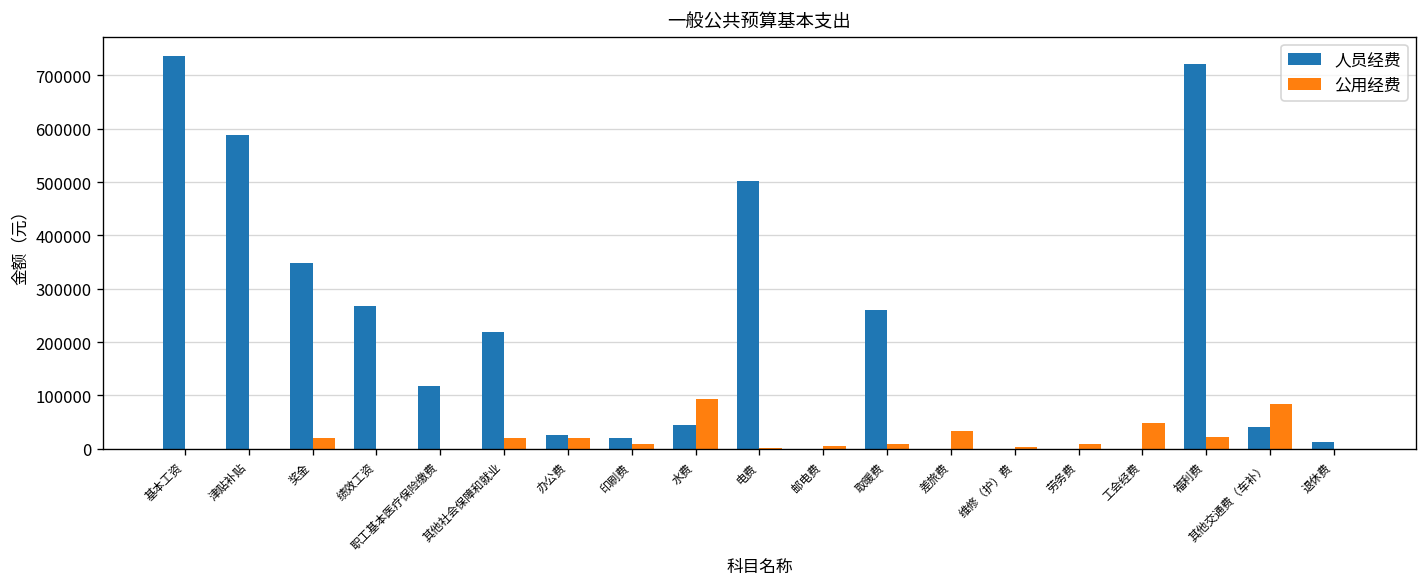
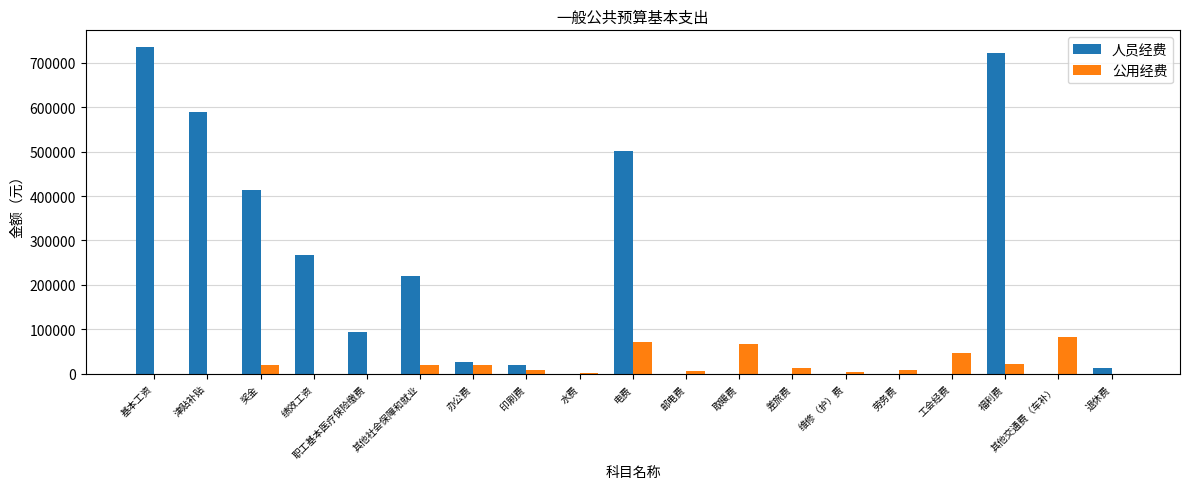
人员经费, 奖金: 350000 -> 410000
人员经费, 职工基本医疗保险缴费: 120000 -> 90000
人员经费, 水费: 40000 -> 0
公用经费, 水费: 90000 -> 0
公用经费, 电费: 0 -> 70000
人员经费, 取暖费: 260000 -> 0
公用经费, 取暖费: 10000 -> 70000
公用经费, 差旅费: 30000 -> 10000
人员经费, 其他交通费（车补）: 40000 -> 0
